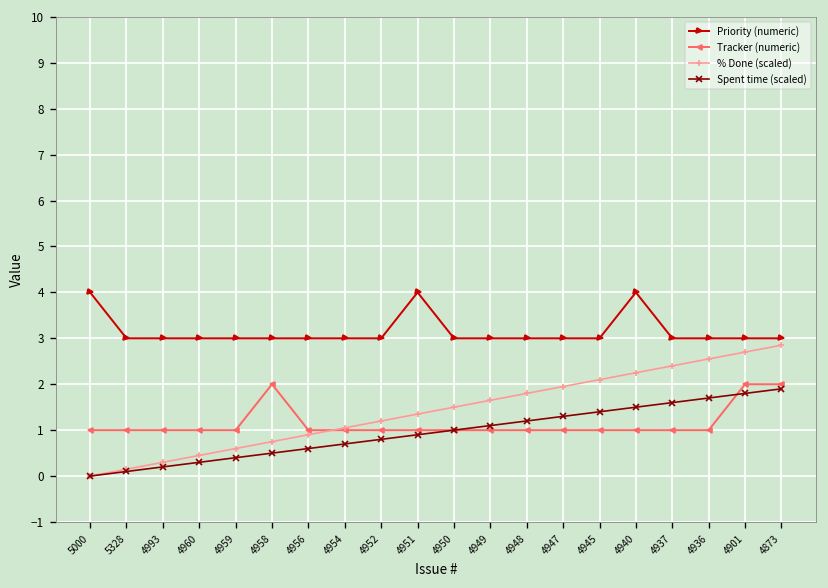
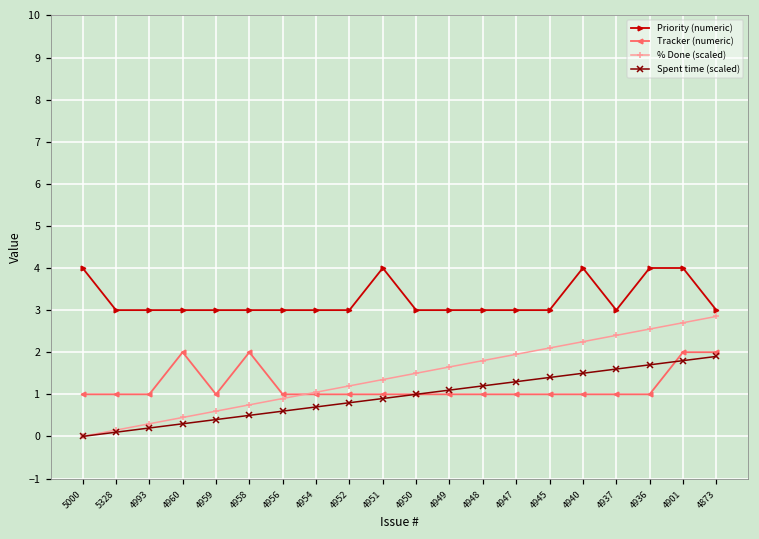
Tracker (numeric), 4960: 1 -> 2
Priority (numeric), 4936: 3 -> 4
Priority (numeric), 4901: 3 -> 4
